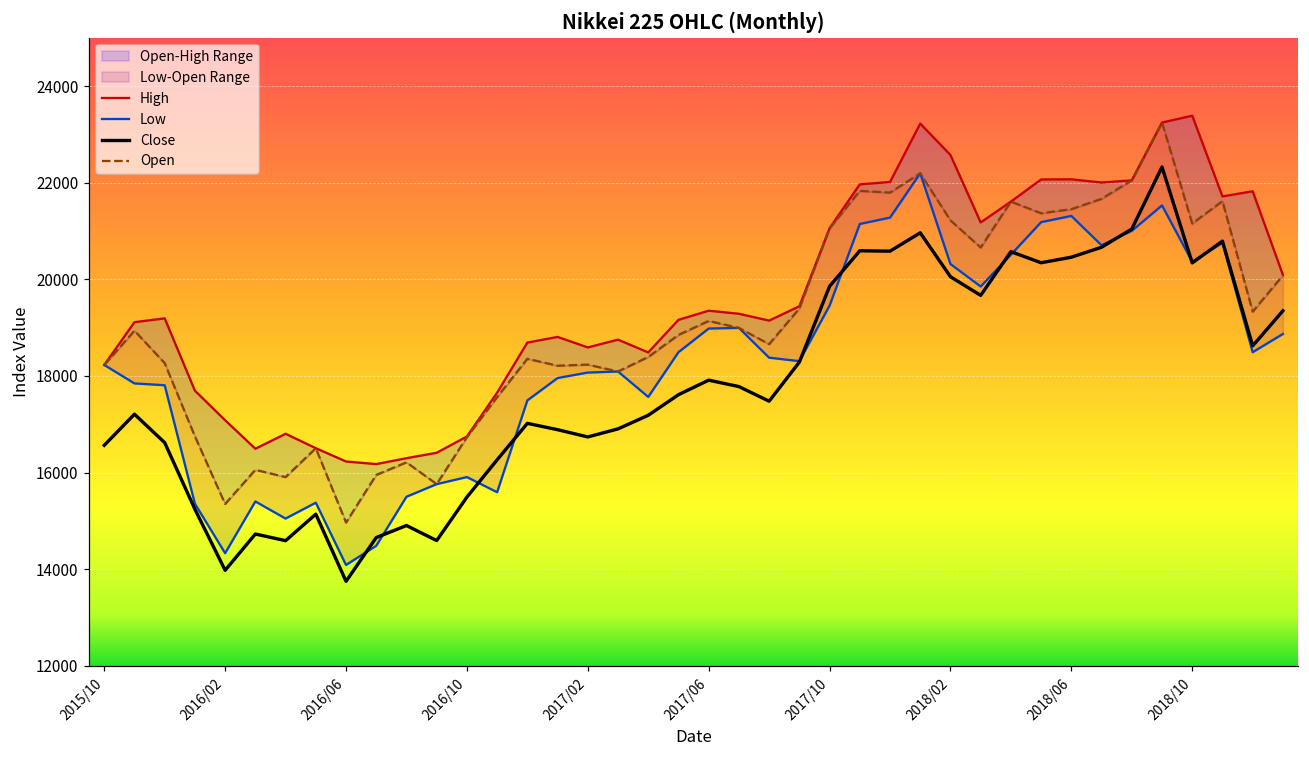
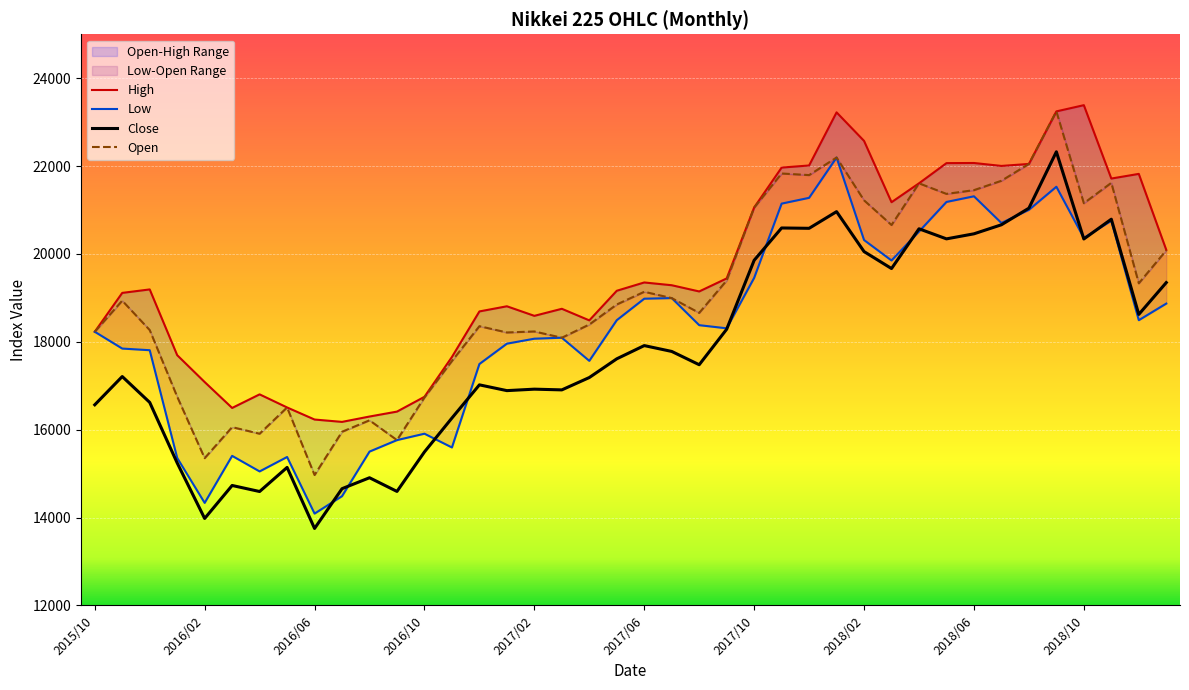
Close, 2017/02: 16700 -> 16900
